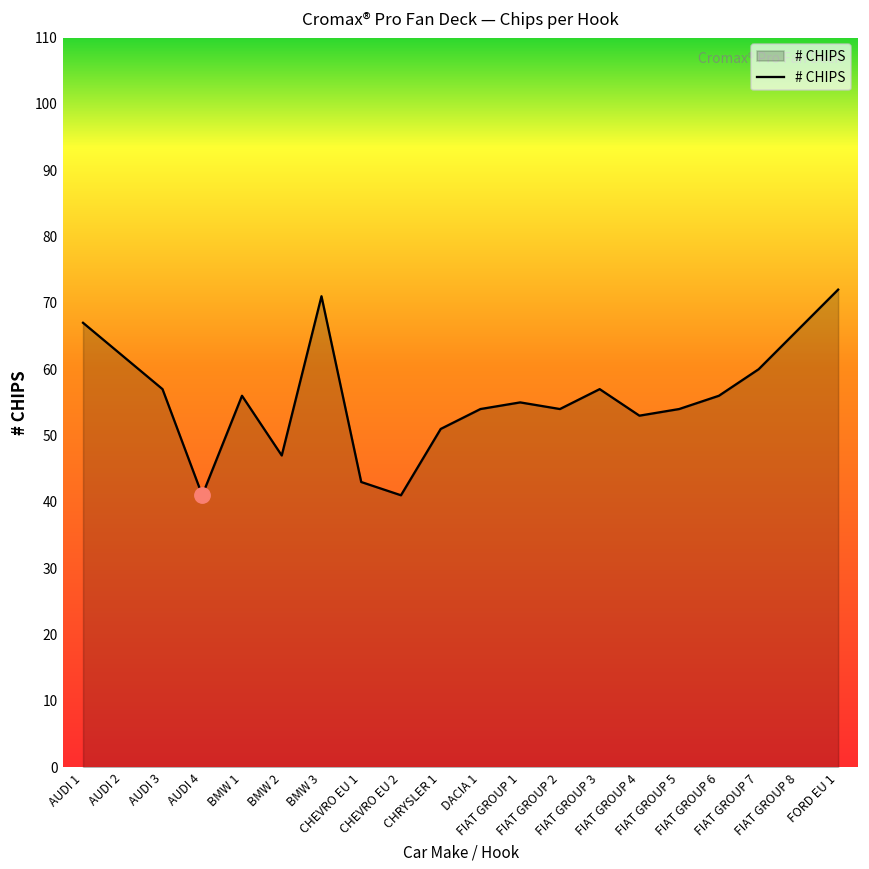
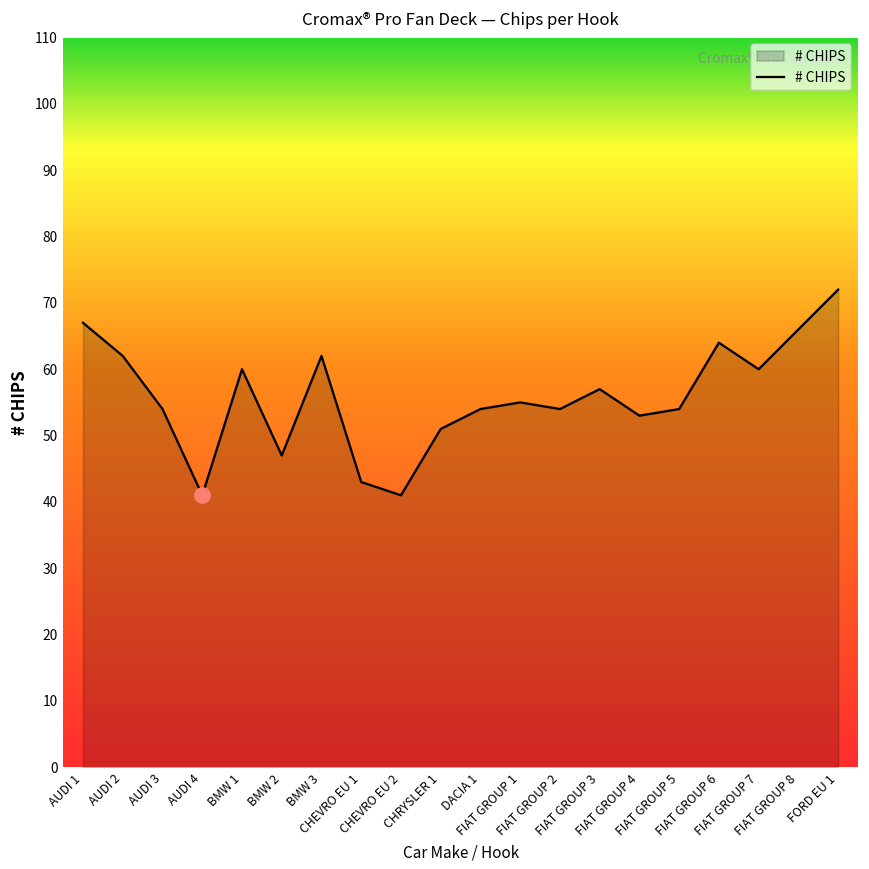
# CHIPS, AUDI 3: 57 -> 54
# CHIPS, BMW 1: 56 -> 60
# CHIPS, BMW 3: 71 -> 62
# CHIPS, FIAT GROUP 6: 56 -> 64
